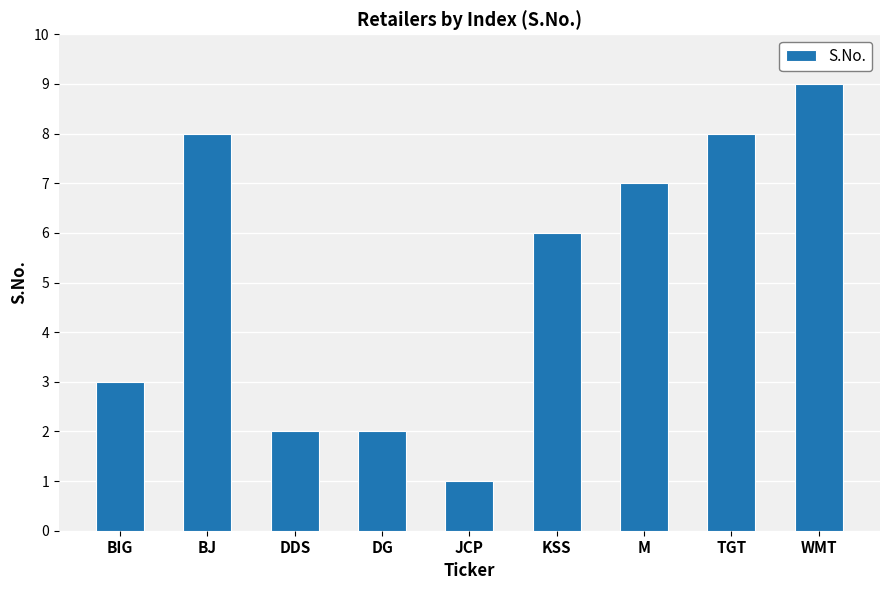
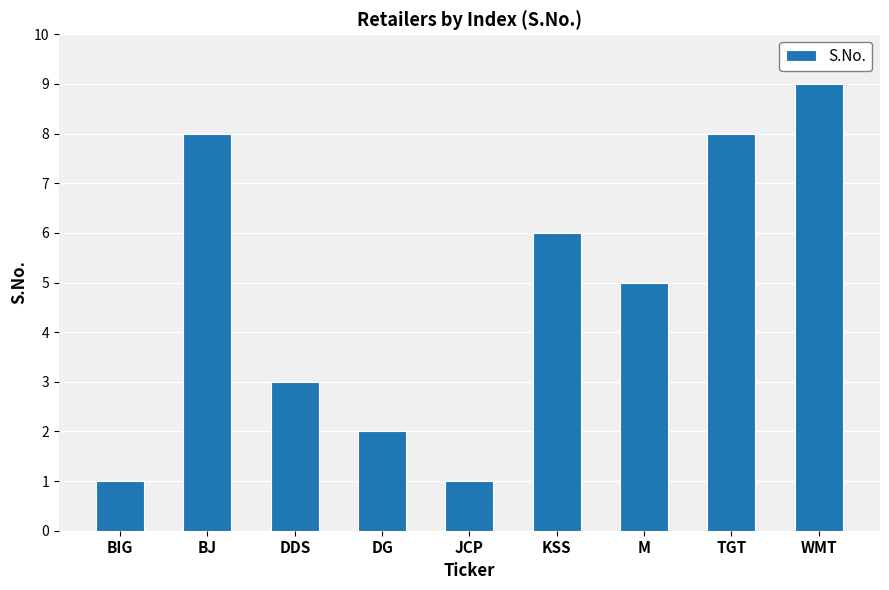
BIG: 3 -> 1
DDS: 2 -> 3
M: 7 -> 5
